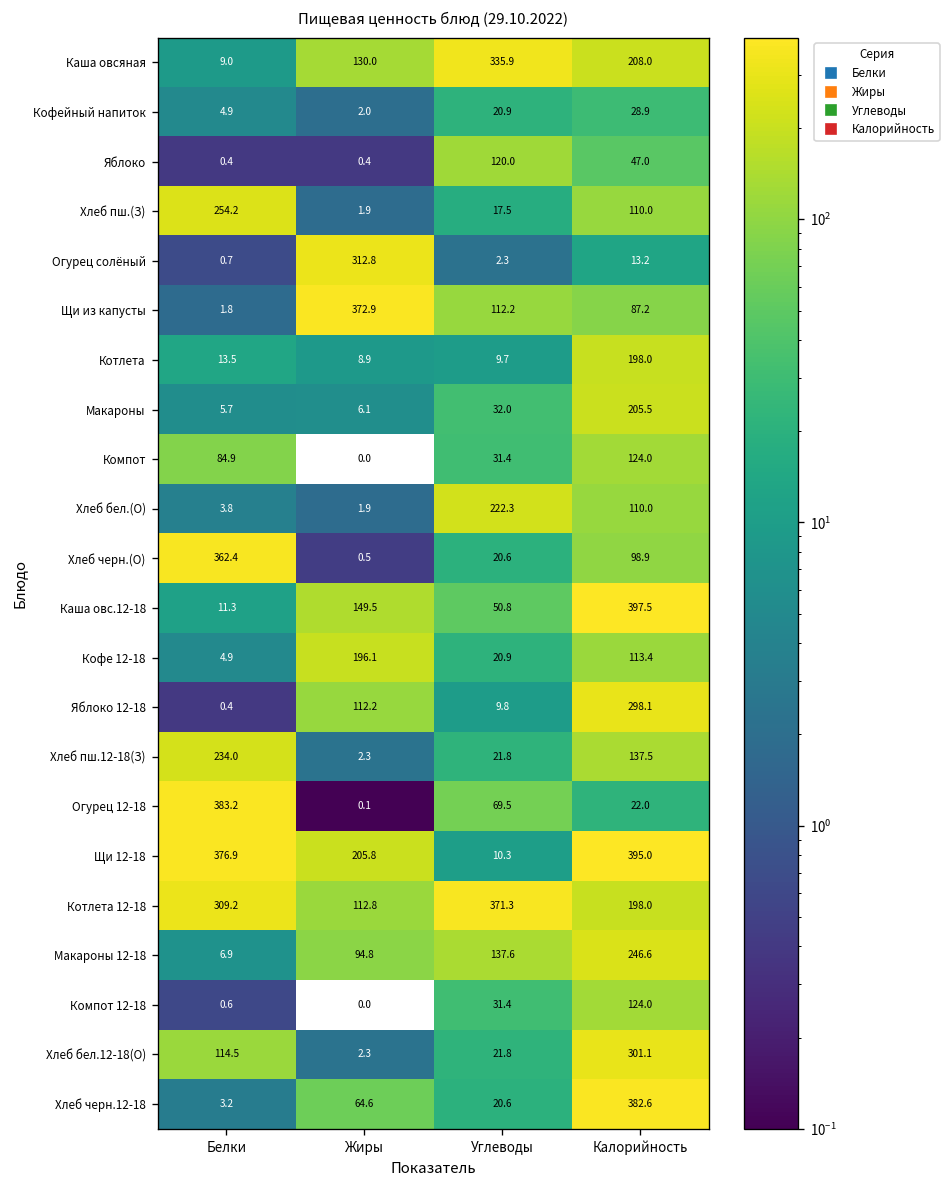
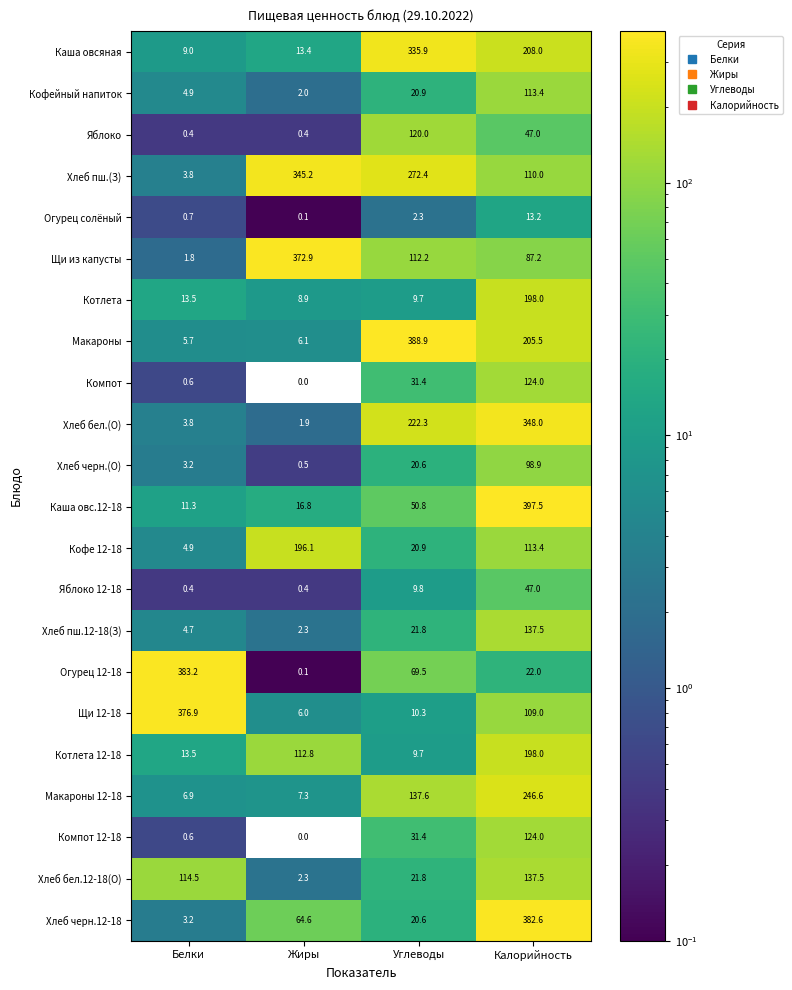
Каша овсяная, Жиры: 130.0 -> 13.4
Кофейный напиток, Калорийность: 28.9 -> 113.4
Хлеб пш.(З), Белки: 254.2 -> 3.8
Хлеб пш.(З), Жиры: 1.9 -> 345.2
Хлеб пш.(З), Углеводы: 17.5 -> 272.4
Огурец солёный, Жиры: 312.8 -> 0.1
Макароны, Углеводы: 32.0 -> 388.9
Компот, Белки: 84.9 -> 0.6
Хлеб бел.(О), Калорийность: 110.0 -> 348.0
Хлеб черн.(О), Белки: 362.4 -> 3.2
Каша овс.12-18, Жиры: 149.5 -> 16.8
Яблоко 12-18, Жиры: 112.2 -> 0.4
Яблоко 12-18, Калорийность: 298.1 -> 47.0
Хлеб пш.12-18(З), Белки: 234.0 -> 4.7
Щи 12-18, Жиры: 205.8 -> 6.0
Щи 12-18, Калорийность: 395.0 -> 109.0
Котлета 12-18, Белки: 309.2 -> 13.5
Котлета 12-18, Углеводы: 371.3 -> 9.7
Макароны 12-18, Жиры: 94.8 -> 7.3
Хлеб бел.12-18(О), Калорийность: 301.1 -> 137.5
